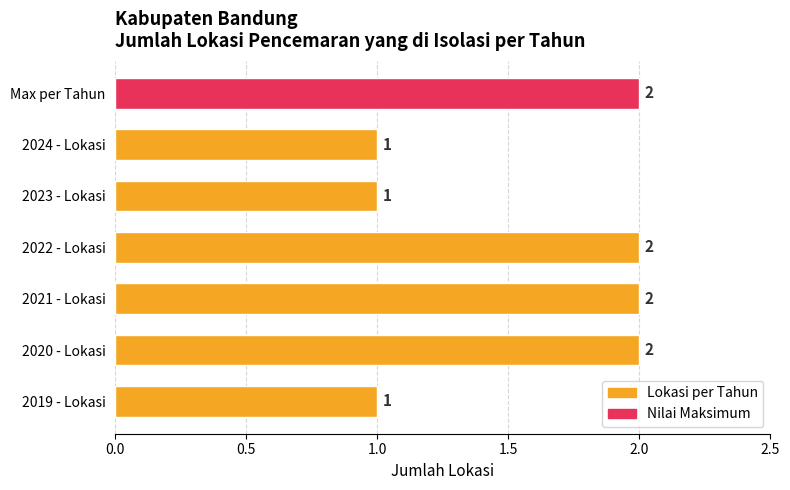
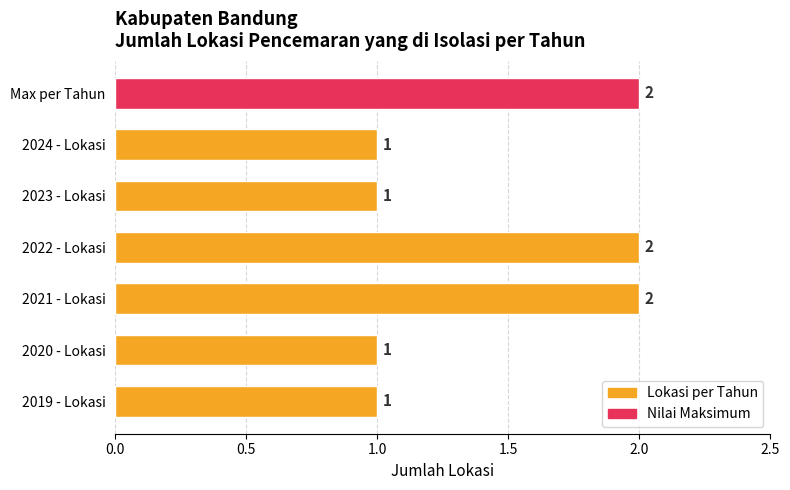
2020 - Lokasi: 2 -> 1
